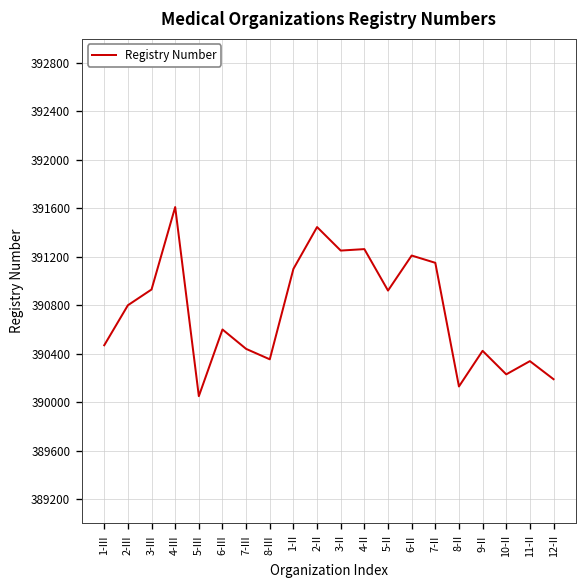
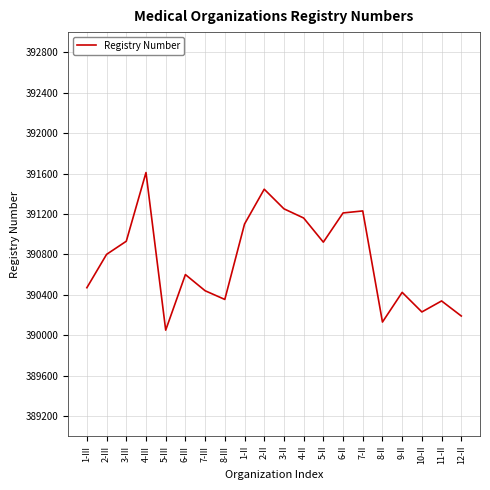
4-II: 391260 -> 391160
7-II: 391150 -> 391230
